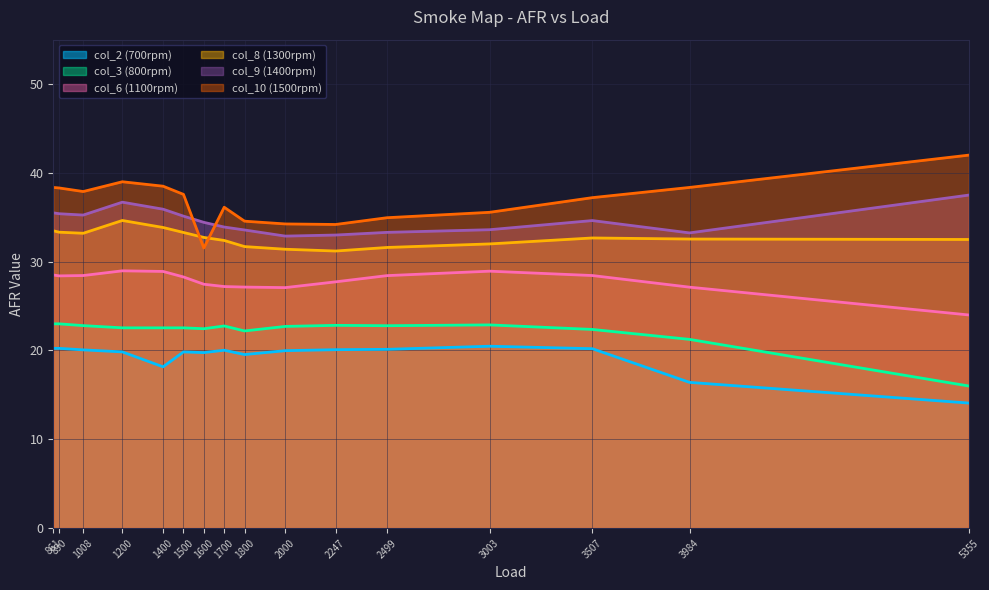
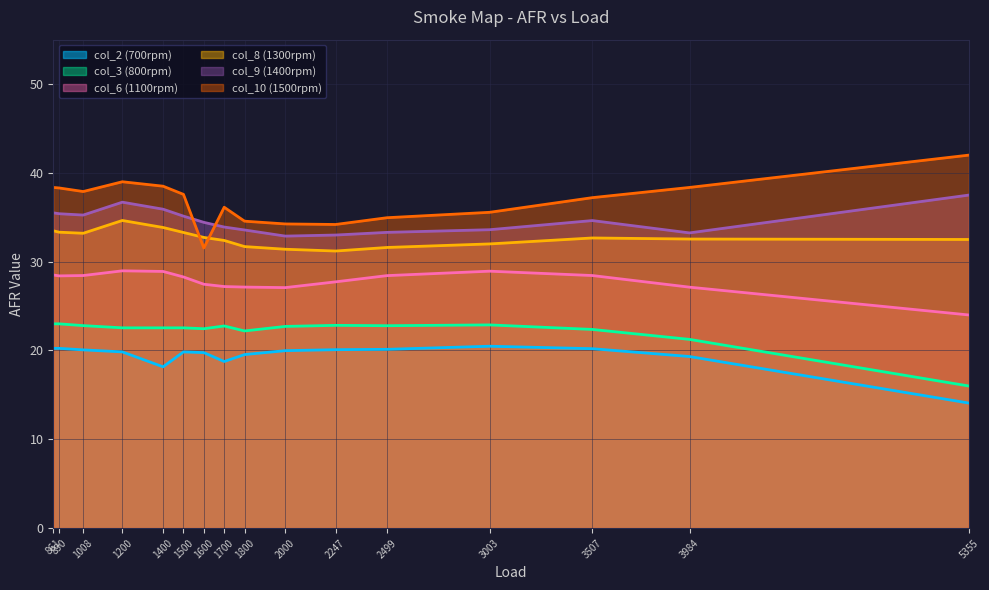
col_2 (700rpm), 1700: 20 -> 19
col_2 (700rpm), 3984: 16 -> 19
